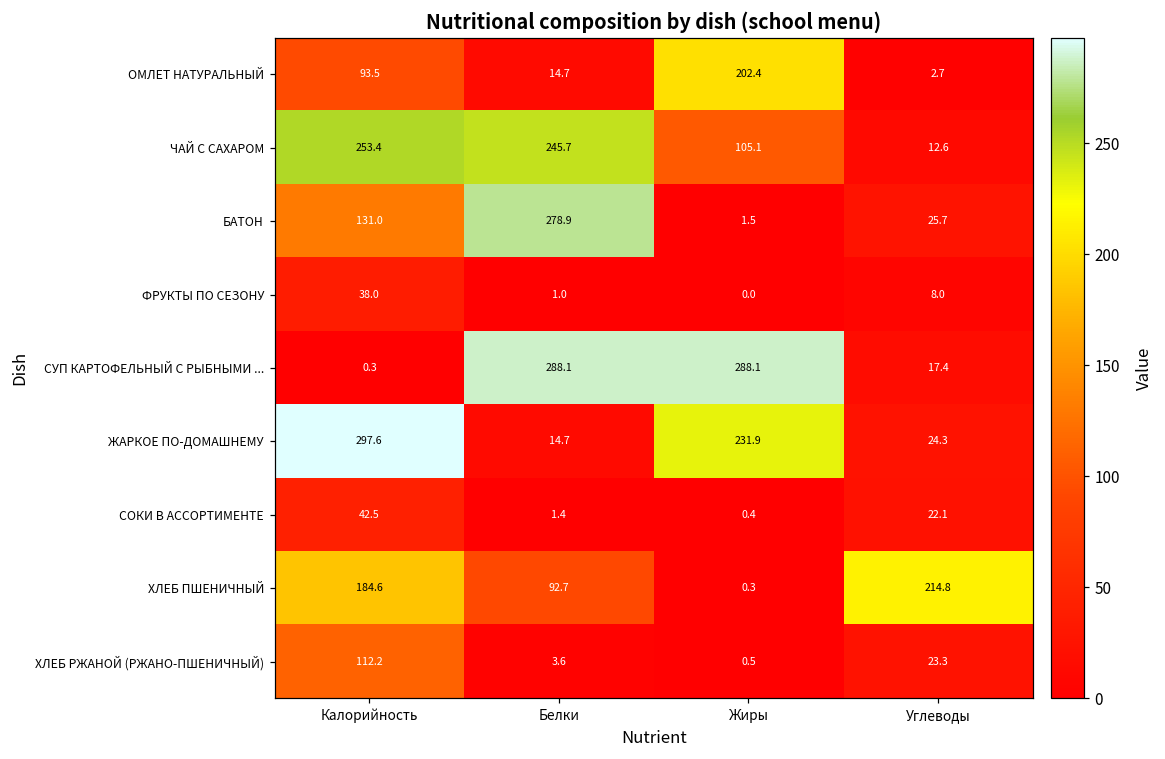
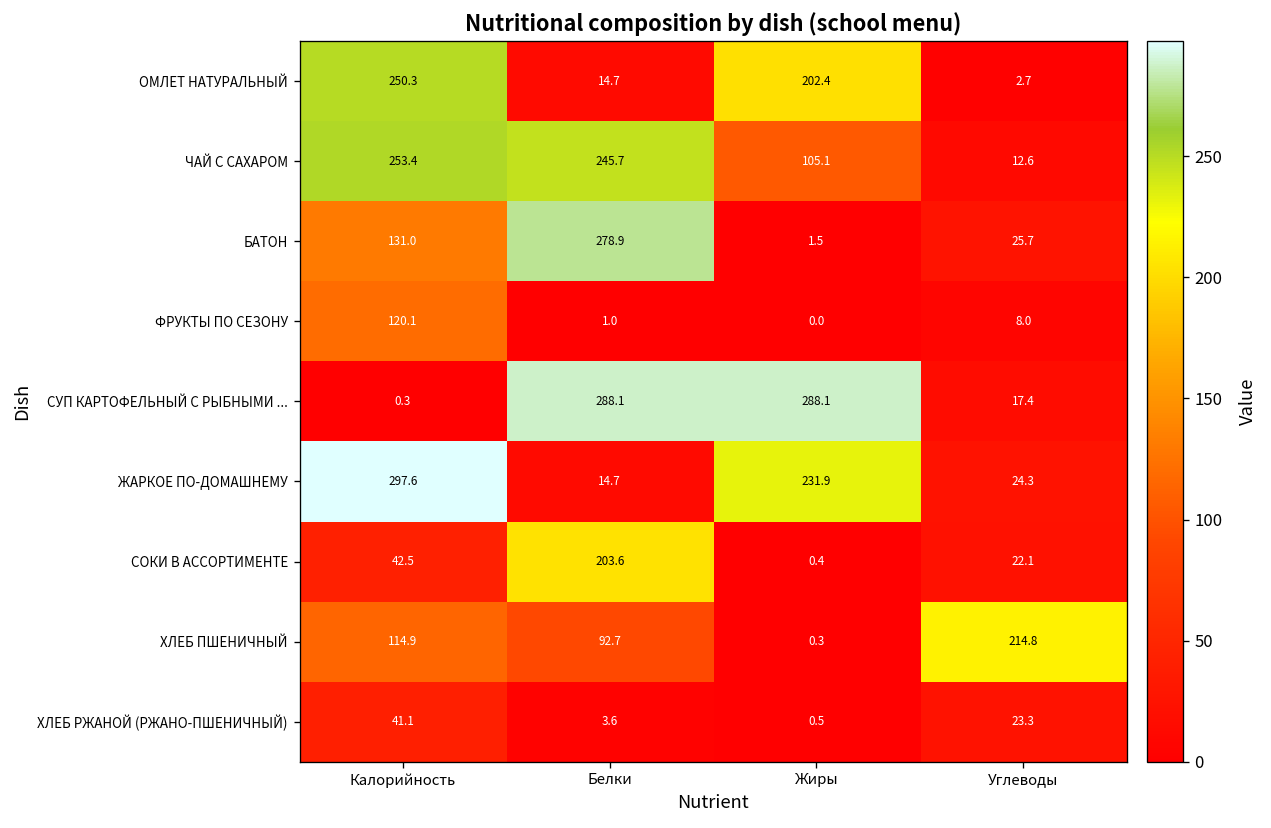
ОМЛЕТ НАТУРАЛЬНЫЙ, Калорийность: 93.5 -> 250.3
ФРУКТЫ ПО СЕЗОНУ, Калорийность: 38.0 -> 120.1
СОКИ В АССОРТИМЕНТЕ, Белки: 1.4 -> 203.6
ХЛЕБ ПШЕНИЧНЫЙ, Калорийность: 184.6 -> 114.9
ХЛЕБ РЖАНОЙ (РЖАНО-ПШЕНИЧНЫЙ), Калорийность: 112.2 -> 41.1
